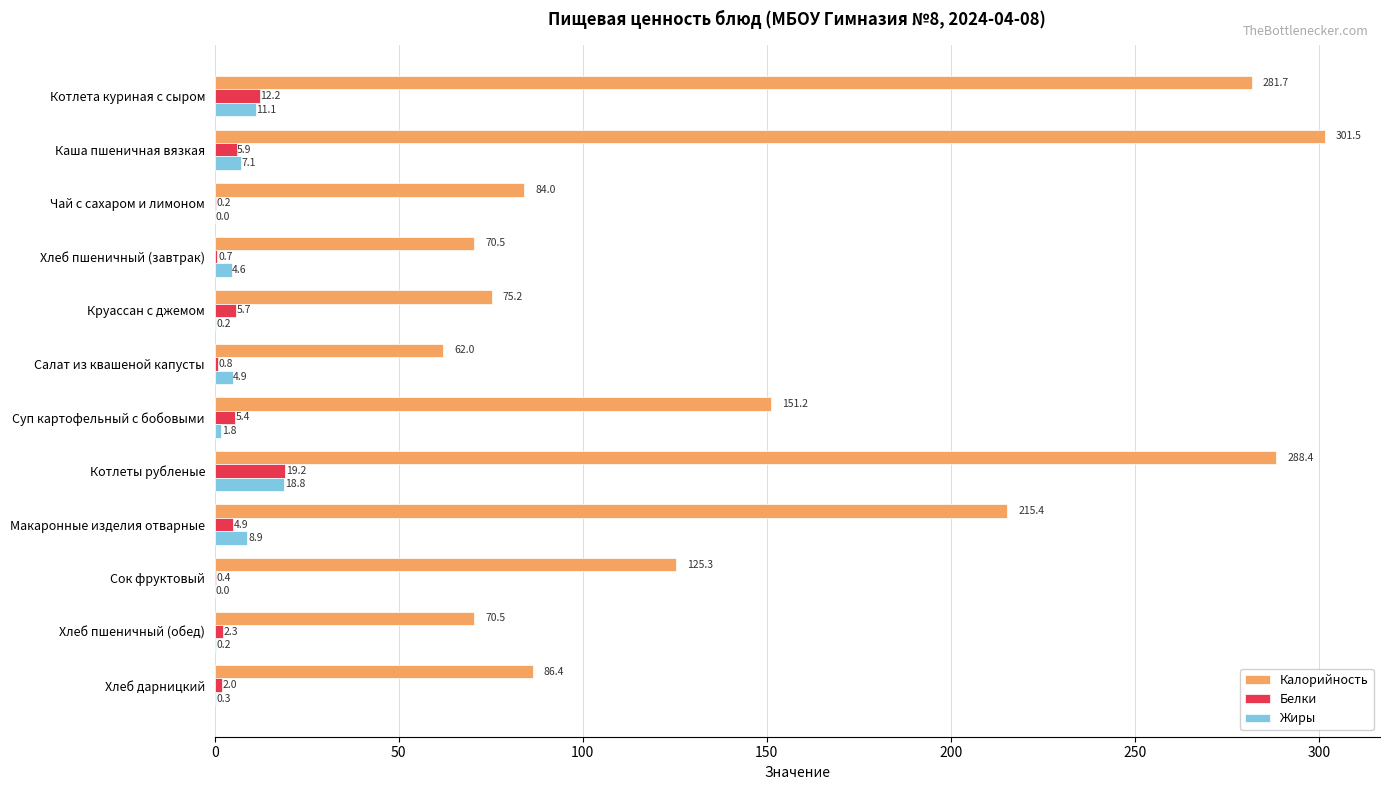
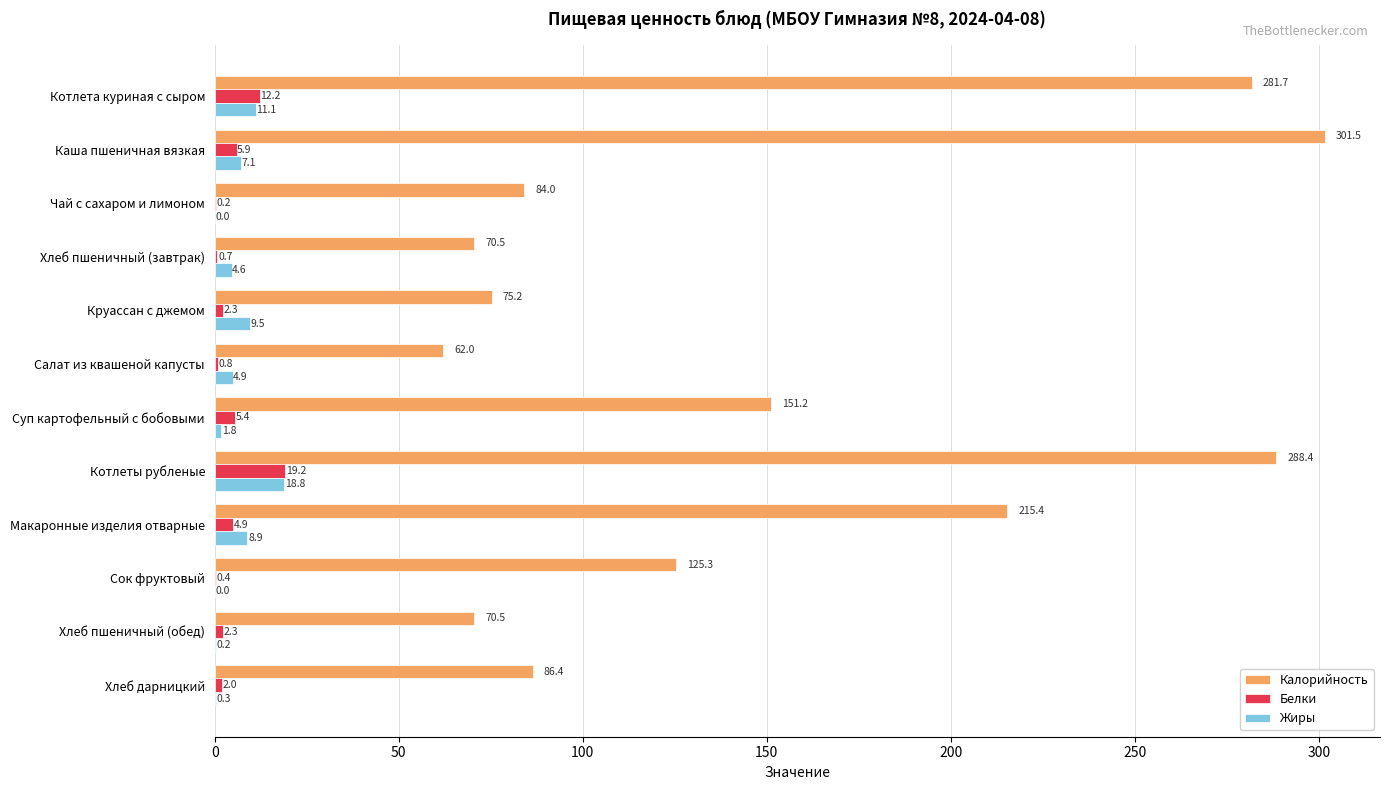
Белки, Круассан с джемом: 5.7 -> 2.3
Жиры, Круассан с джемом: 0.2 -> 9.5
